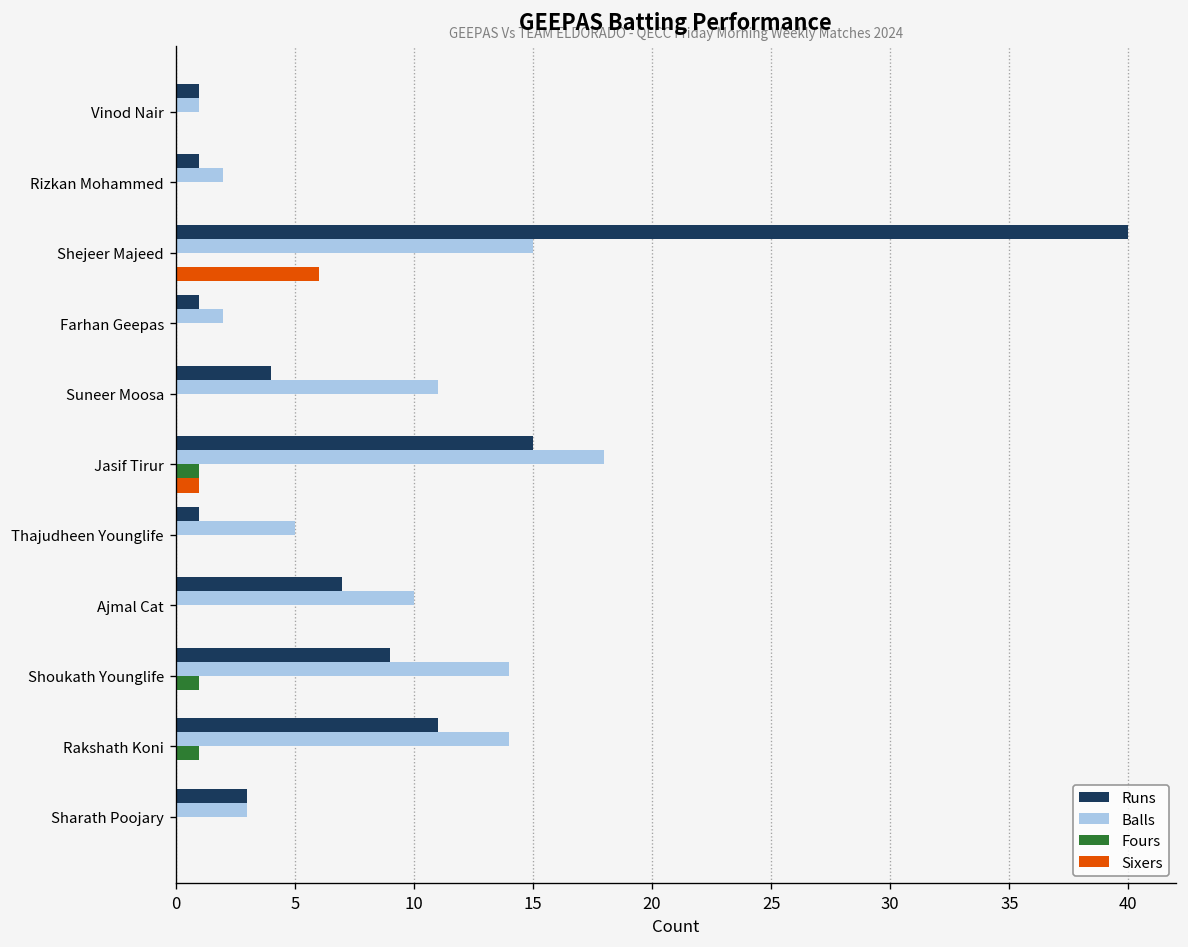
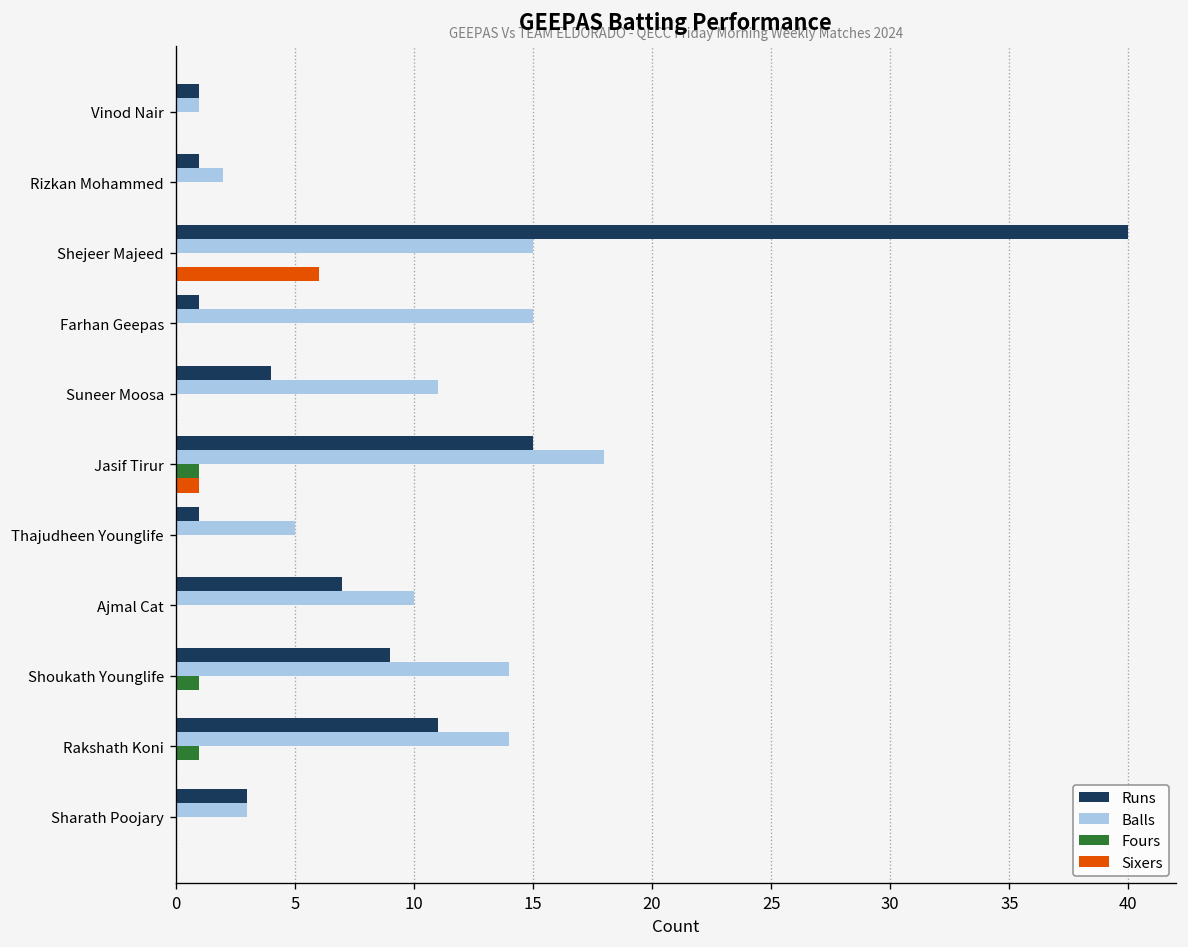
Balls, Farhan Geepas: 2 -> 15
